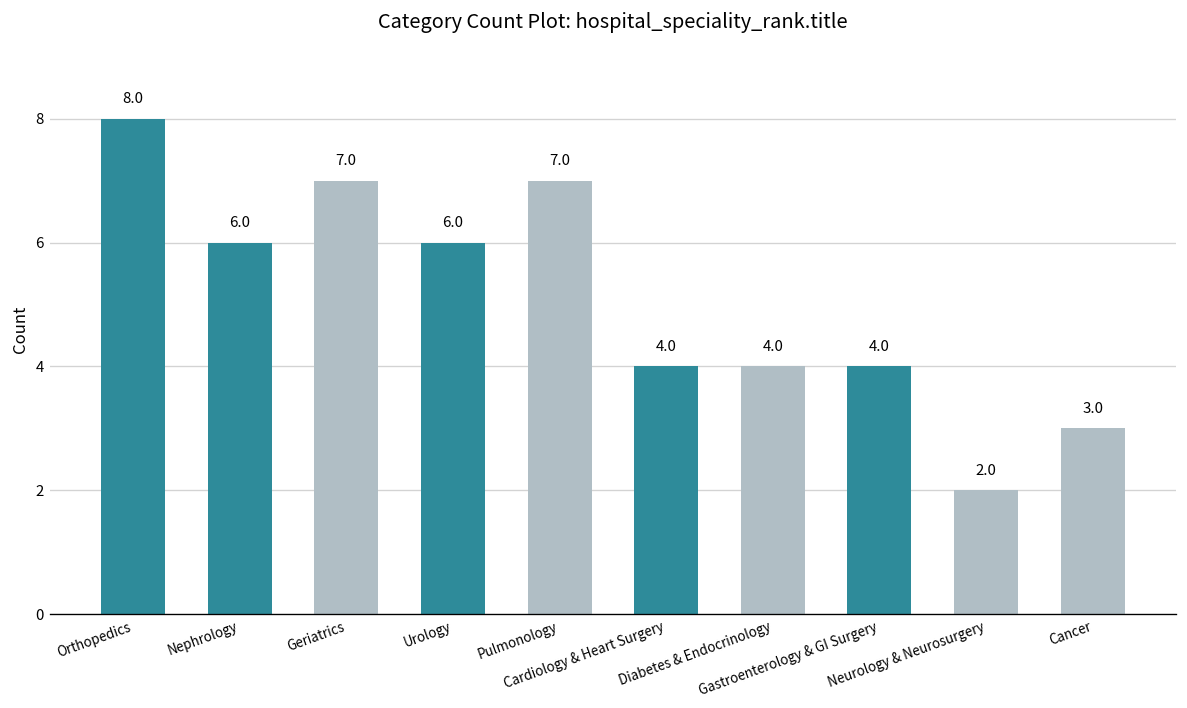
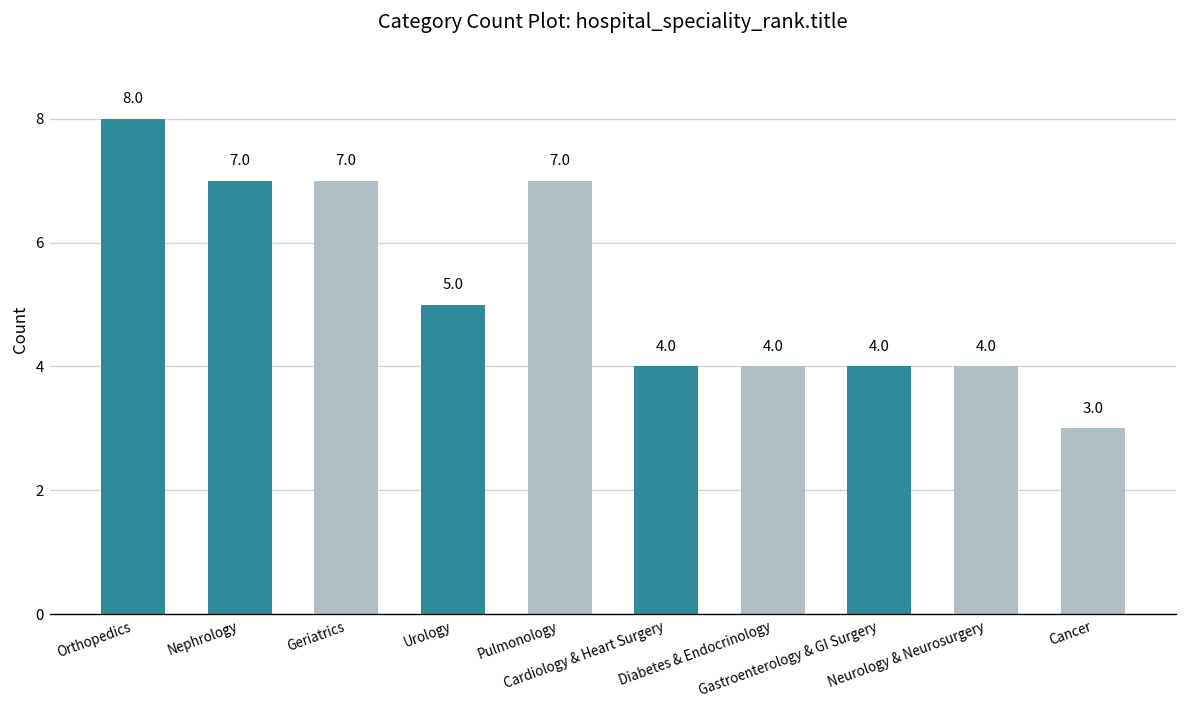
Nephrology: 6.0 -> 7.0
Urology: 6.0 -> 5.0
Neurology & Neurosurgery: 2.0 -> 4.0
